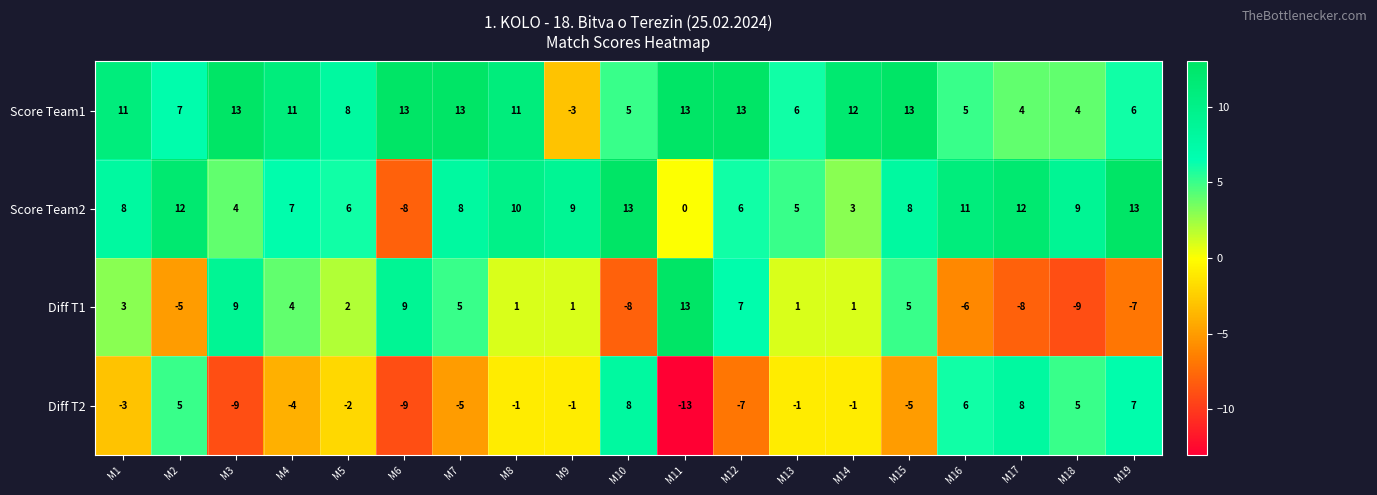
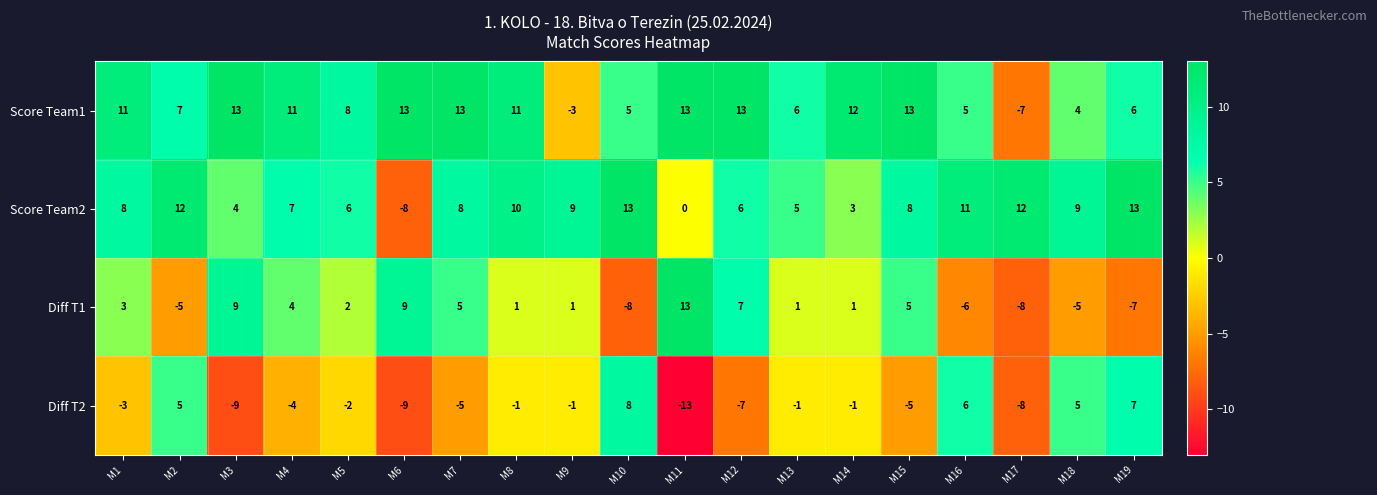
Score Team1, M17: 4 -> -7
Diff T1, M18: -9 -> -5
Diff T2, M17: 8 -> -8
